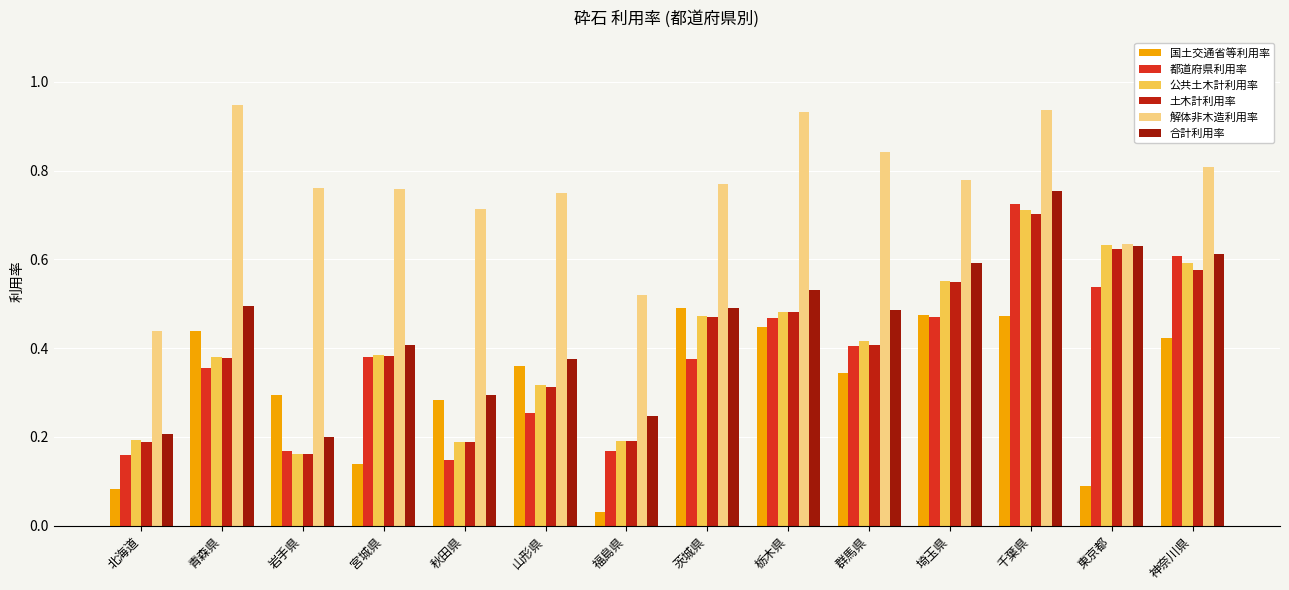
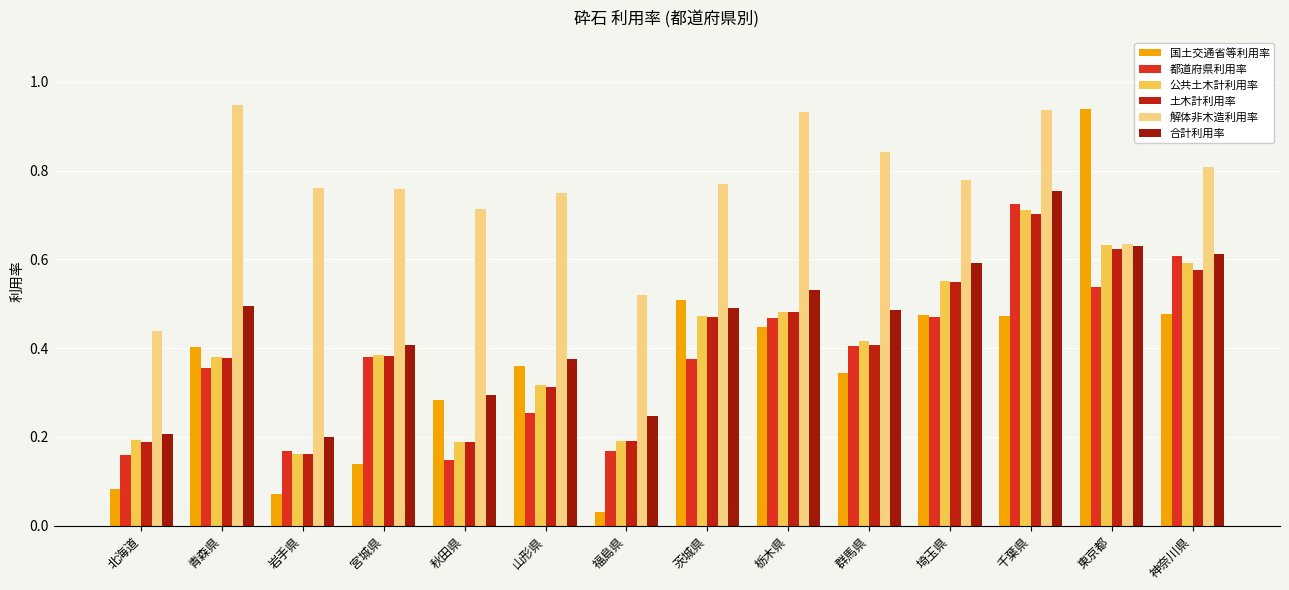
国土交通省等利用率, 青森県: 0.44 -> 0.40
国土交通省等利用率, 岩手県: 0.29 -> 0.07
国土交通省等利用率, 茨城県: 0.49 -> 0.51
国土交通省等利用率, 東京都: 0.09 -> 0.94
国土交通省等利用率, 神奈川県: 0.42 -> 0.48
